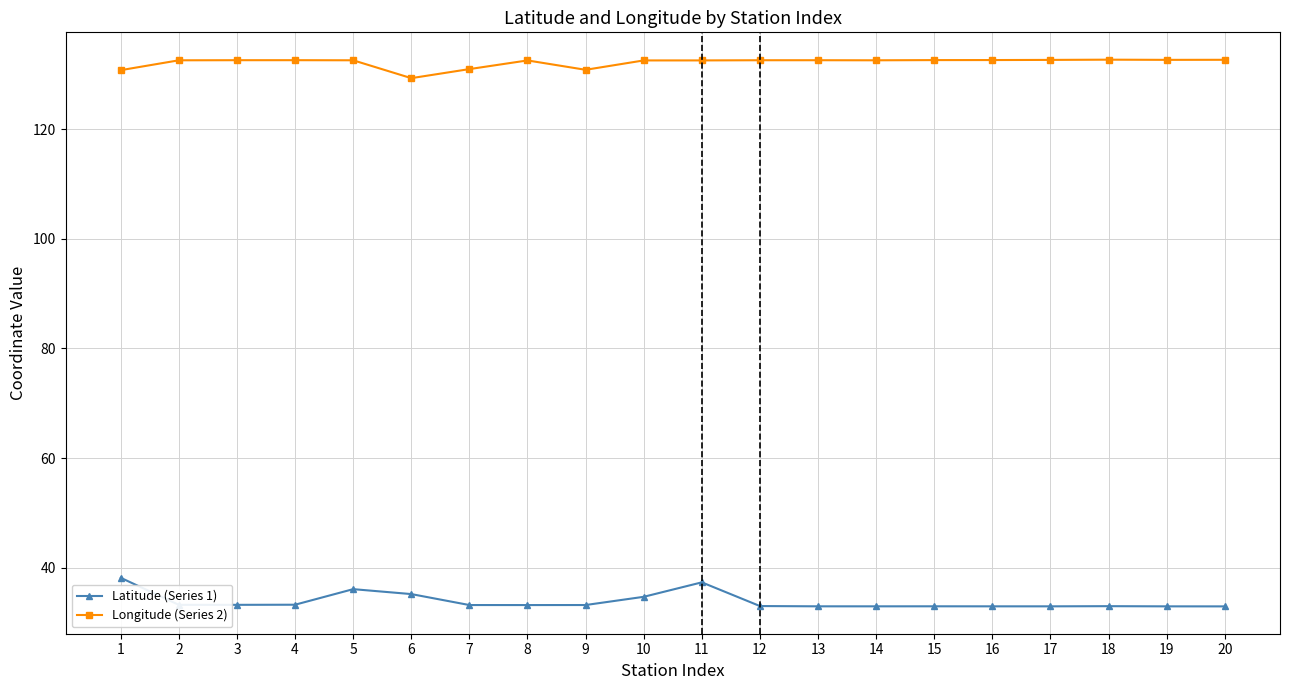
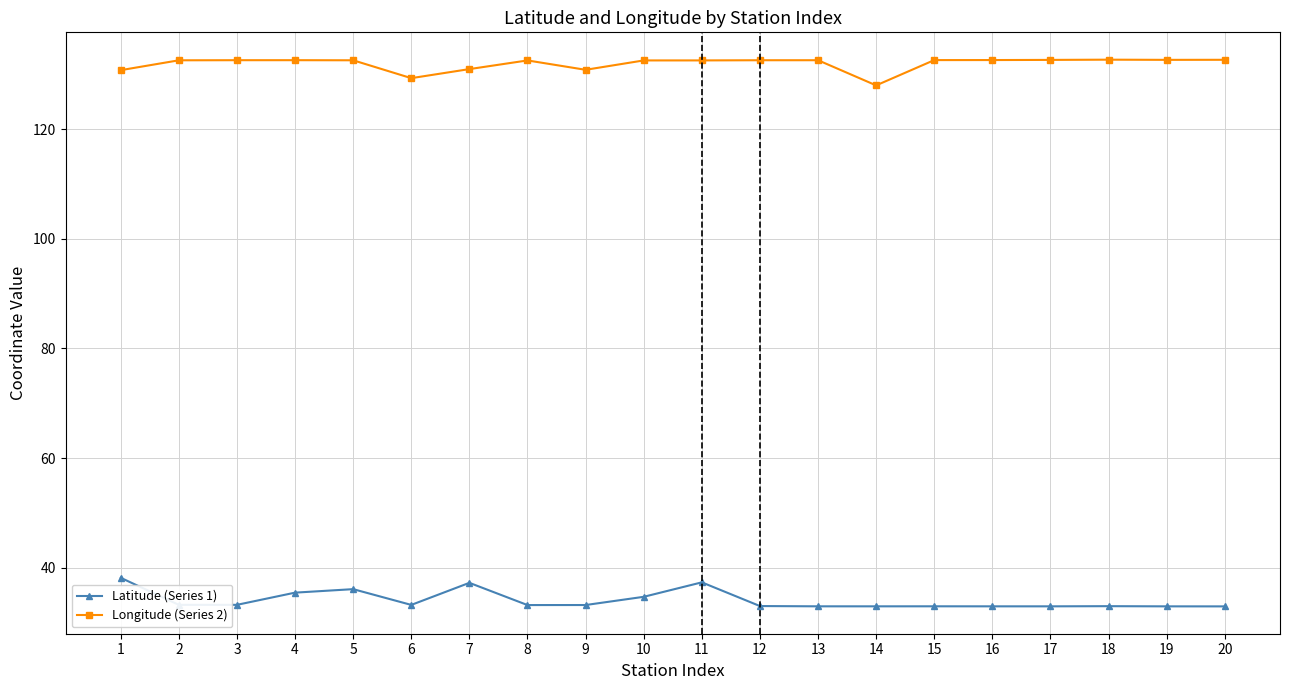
Latitude (Series 1), 4: 33 -> 35
Latitude (Series 1), 6: 35 -> 33
Latitude (Series 1), 7: 33 -> 37
Longitude (Series 2), 14: 133 -> 128
